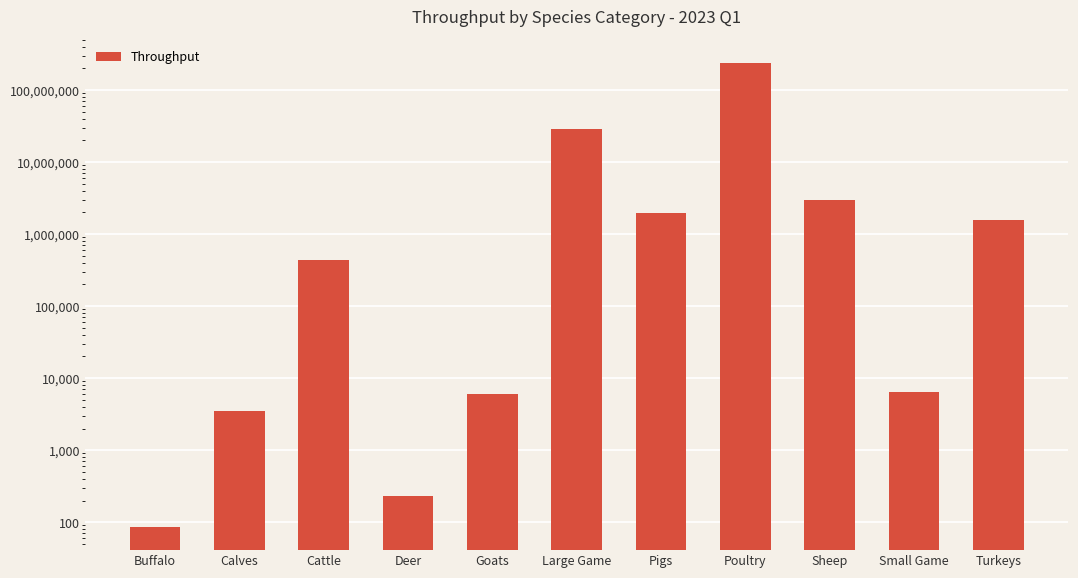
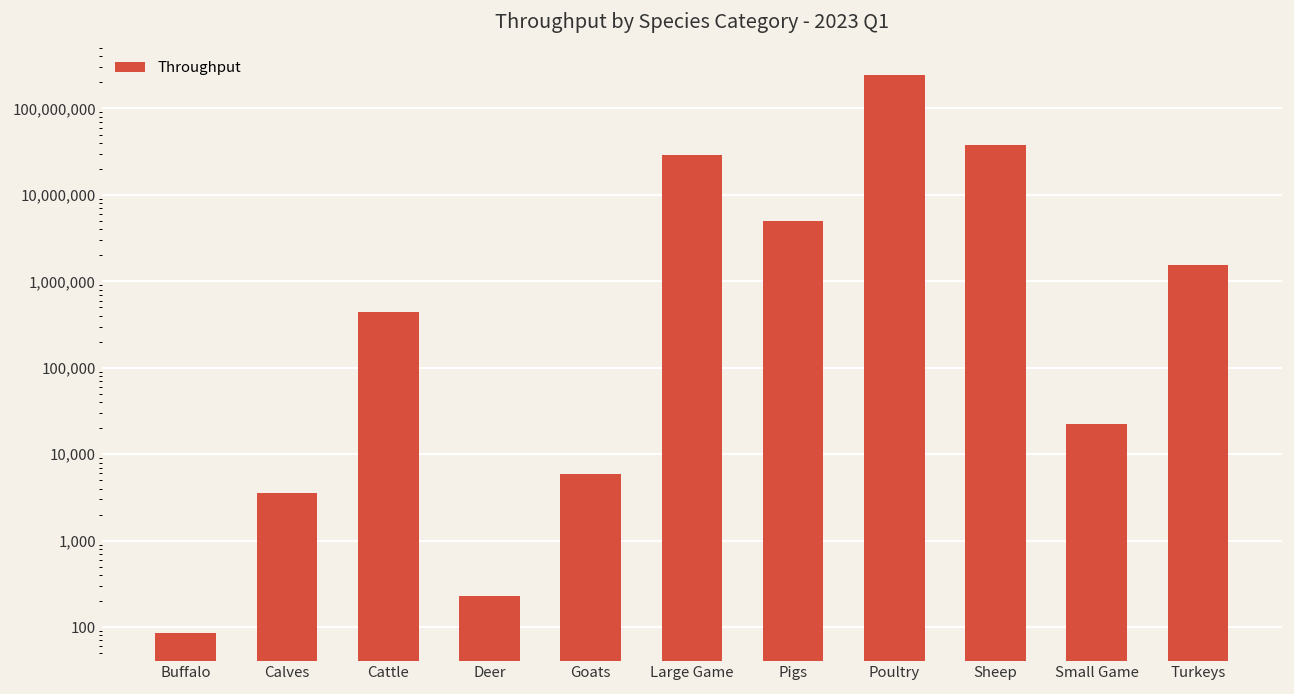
Pigs: 2,000,000 -> 5,000,000
Sheep: 3,000,000 -> 40,000,000
Small Game: 6,000 -> 22,000
